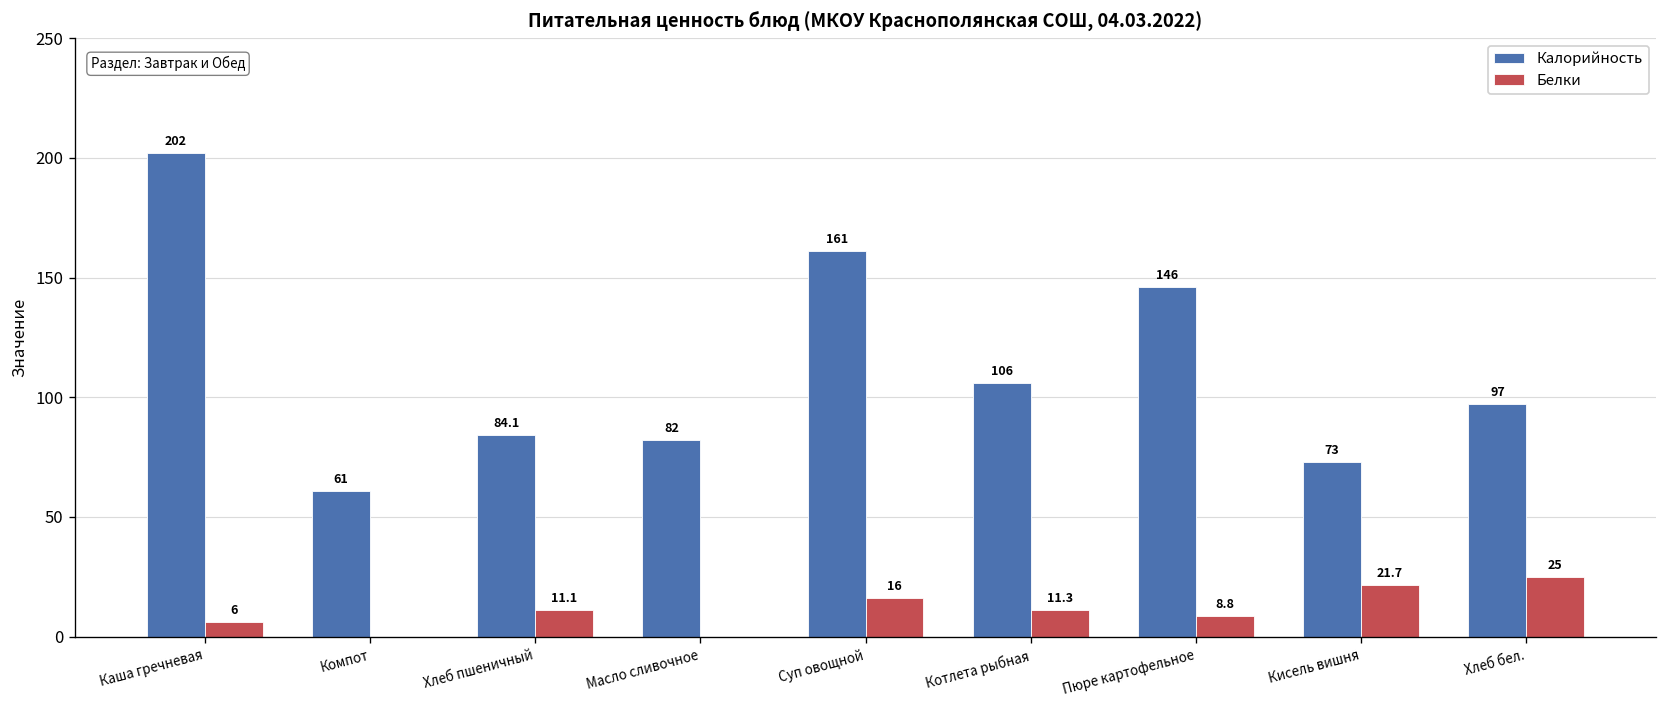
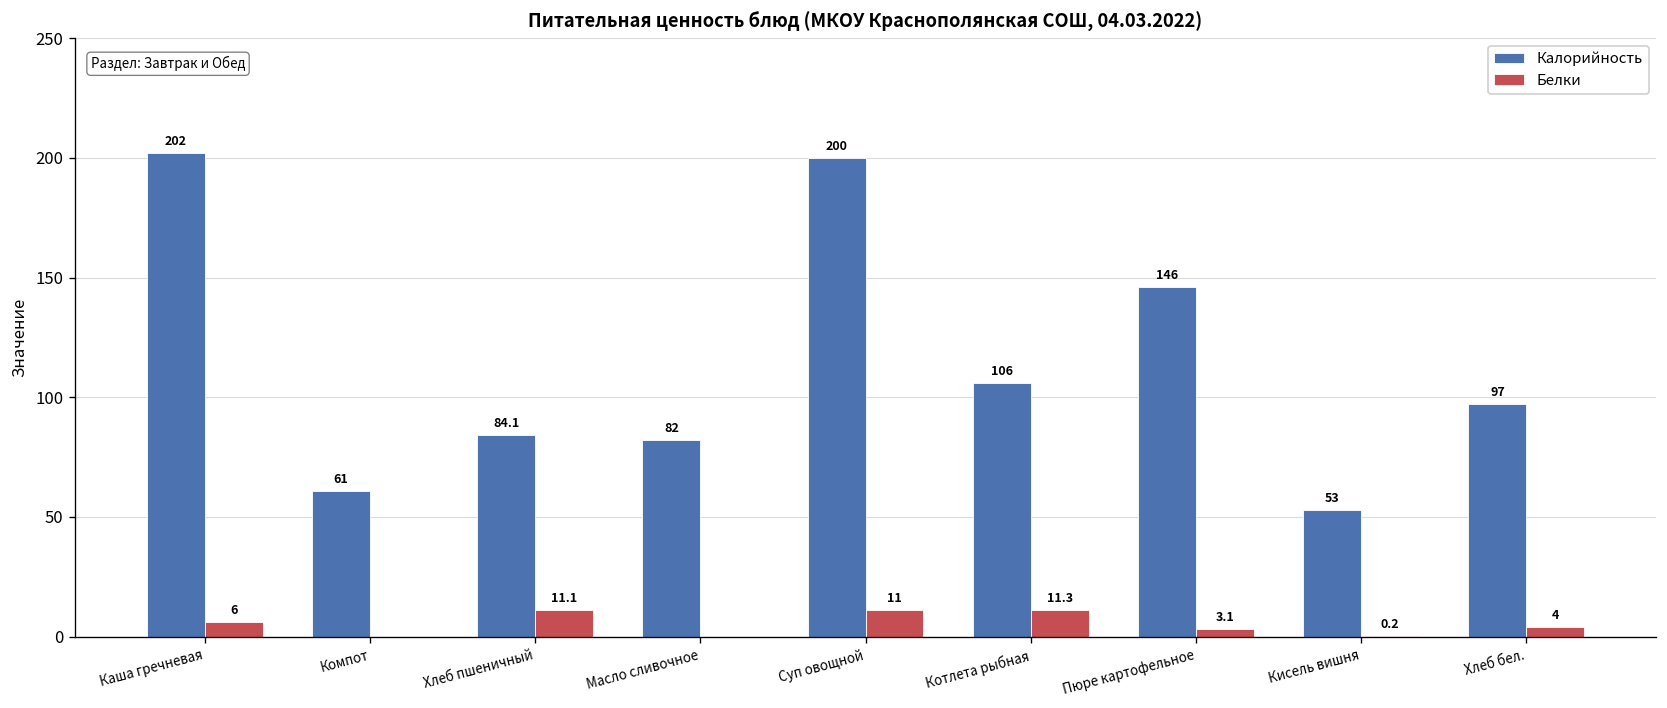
Калорийность, Суп овощной: 161 -> 200
Белки, Суп овощной: 16 -> 11
Белки, Пюре картофельное: 8.8 -> 3.1
Калорийность, Кисель вишня: 73 -> 53
Белки, Кисель вишня: 21.7 -> 0.2
Белки, Хлеб бел.: 25 -> 4
